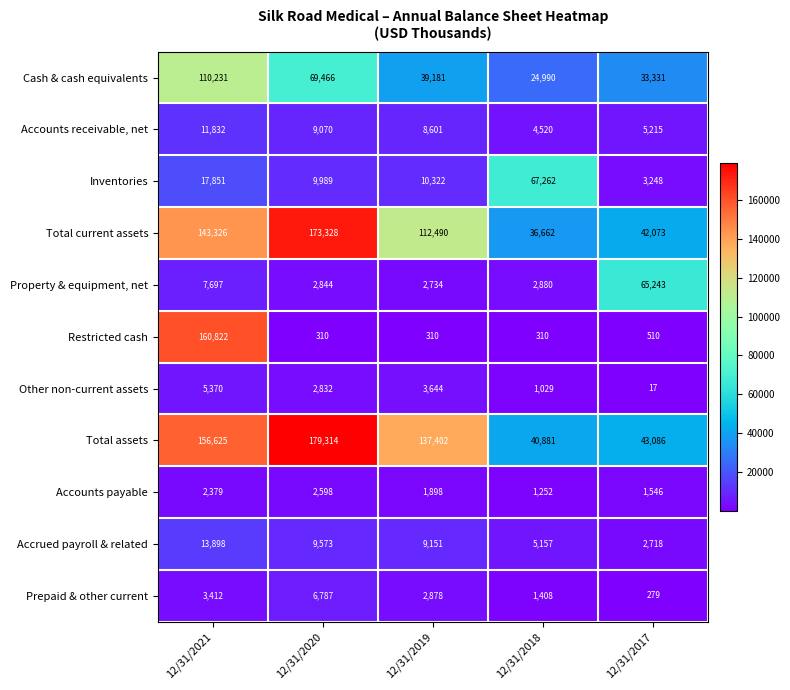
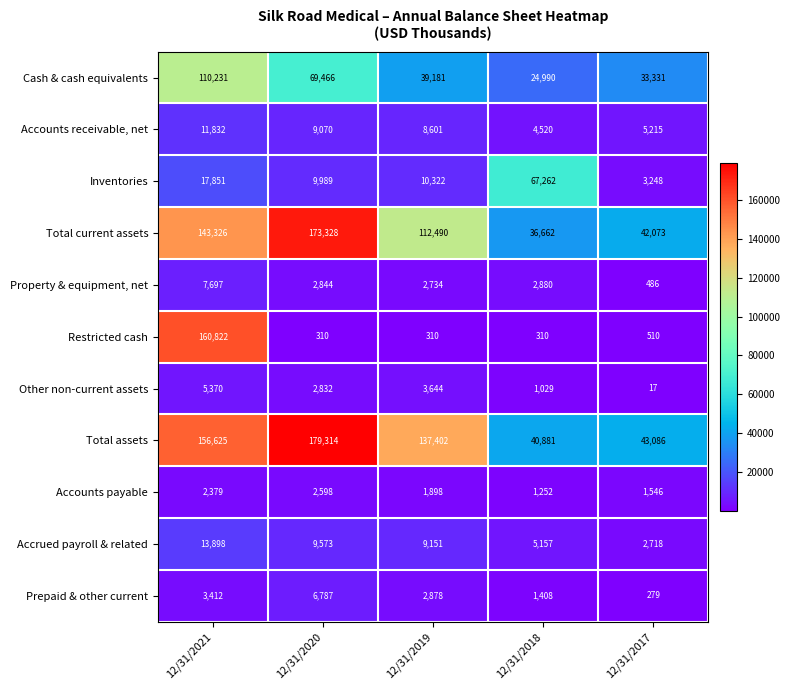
Property & equipment, net, 12/31/2017: 65,243 -> 486
